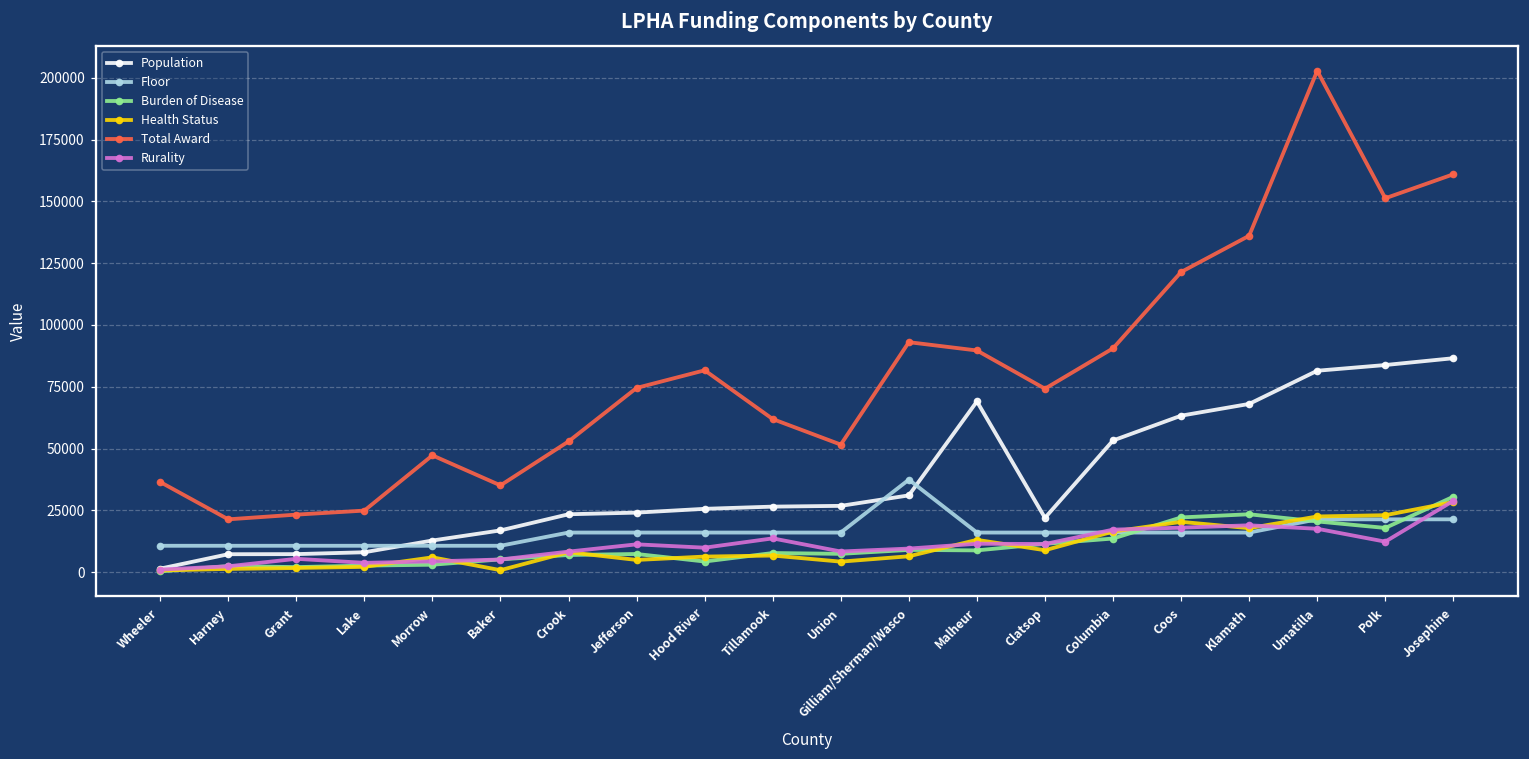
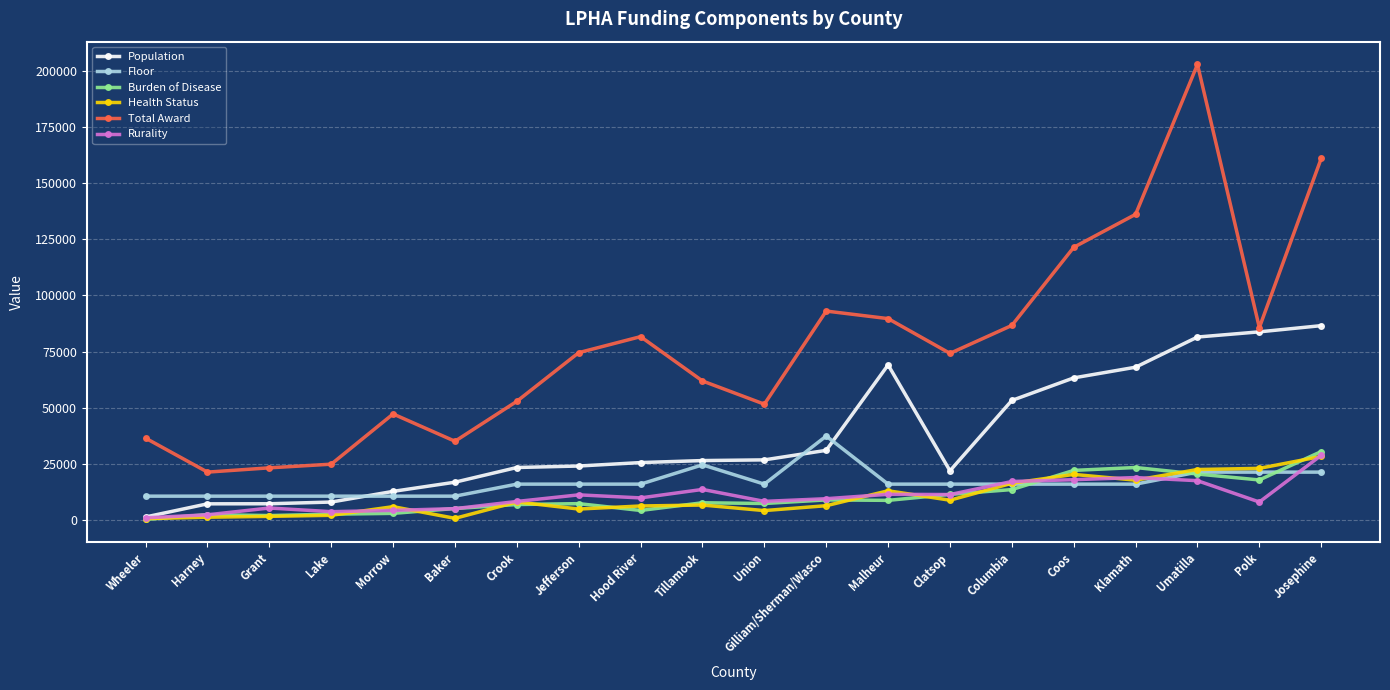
Floor, Tillamook: 16000 -> 25000
Total Award, Columbia: 91000 -> 87000
Total Award, Polk: 151000 -> 86000
Rurality, Polk: 12000 -> 8000
